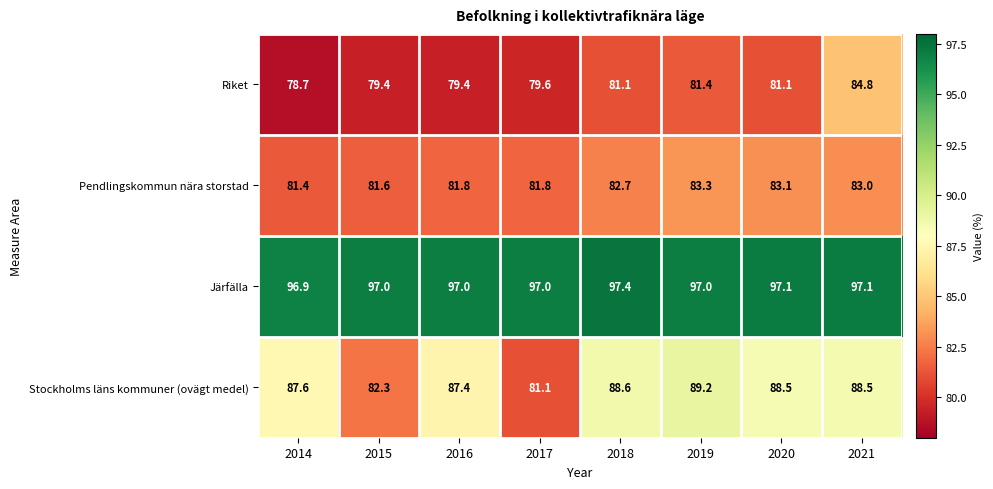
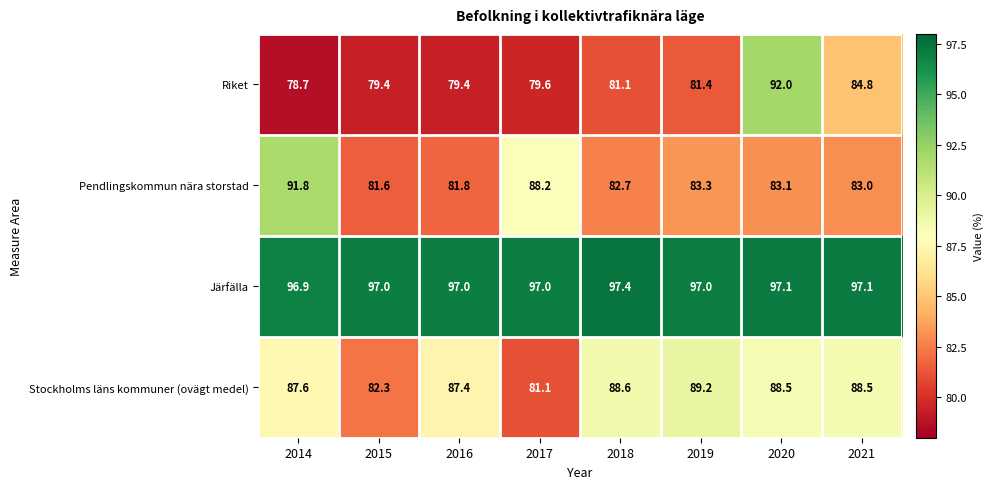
Riket, 2020: 81.1 -> 92.0
Pendlingskommun nära storstad, 2014: 81.4 -> 91.8
Pendlingskommun nära storstad, 2017: 81.8 -> 88.2
